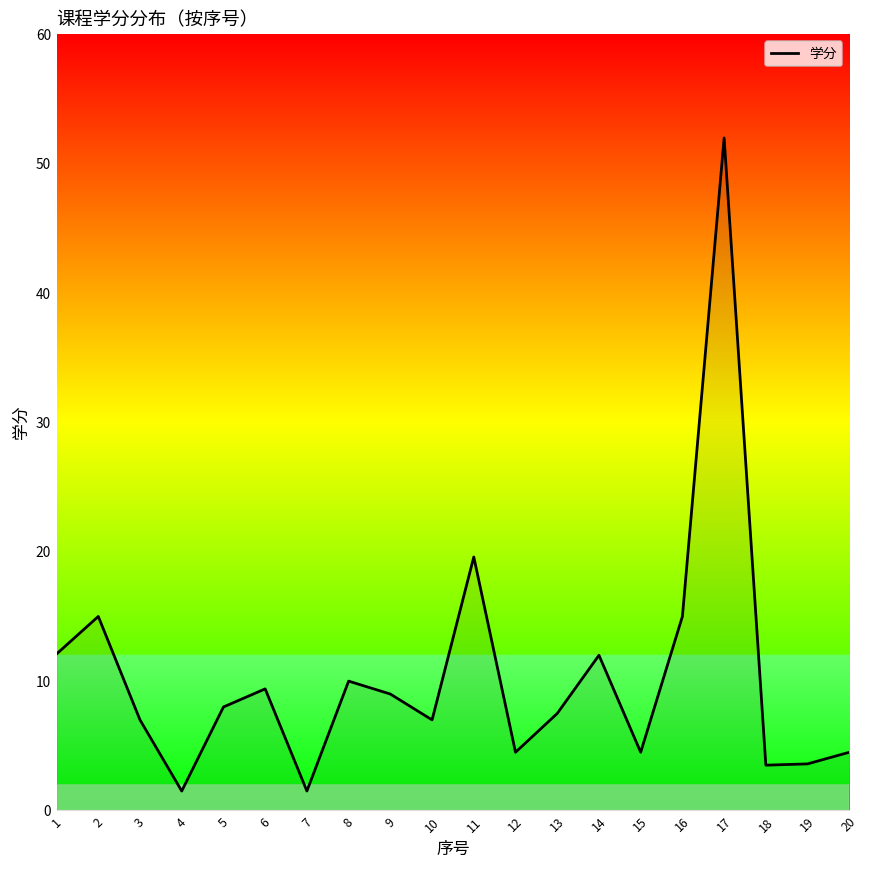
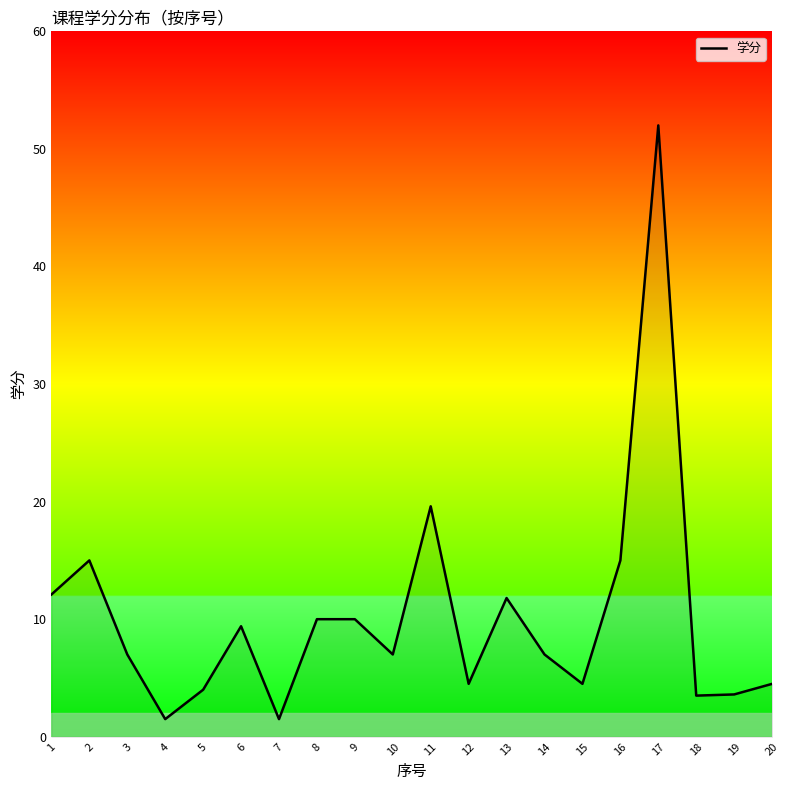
5: 8 -> 4
9: 9 -> 10
13: 7.5 -> 11.8
14: 12 -> 7
